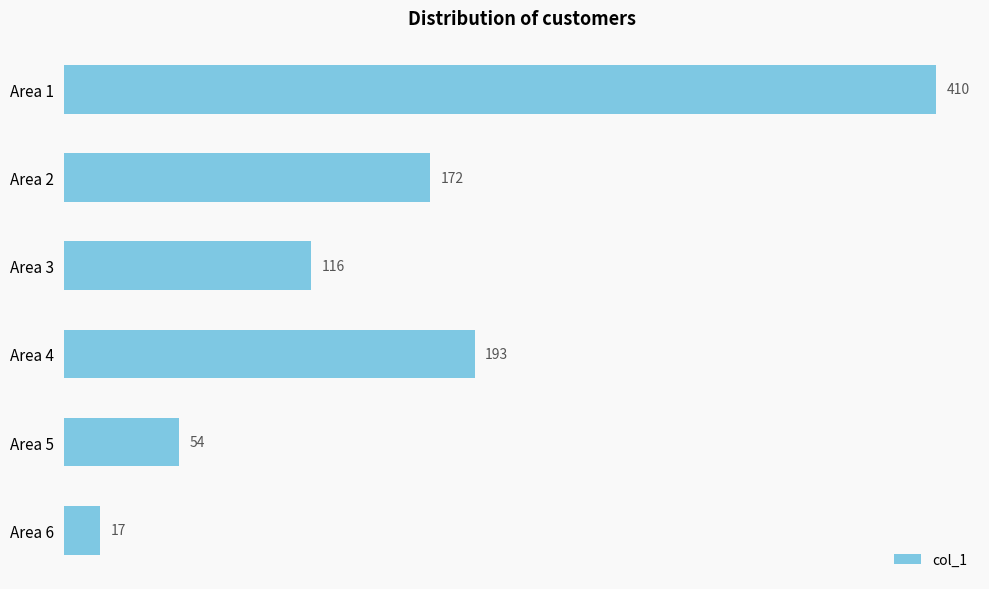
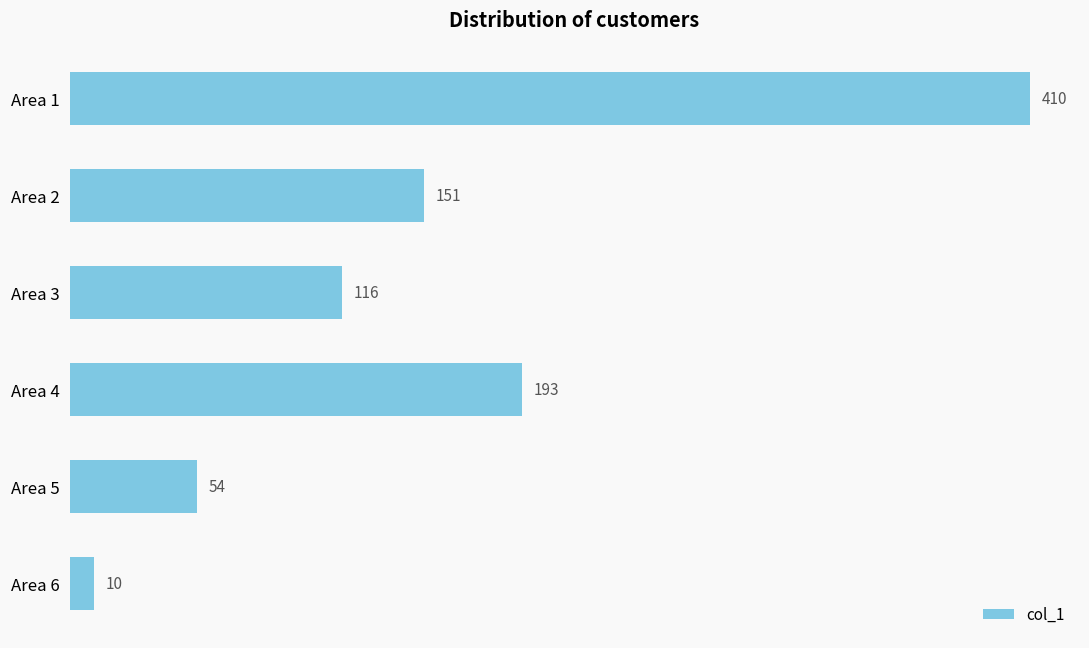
Area 2: 172 -> 151
Area 6: 17 -> 10
